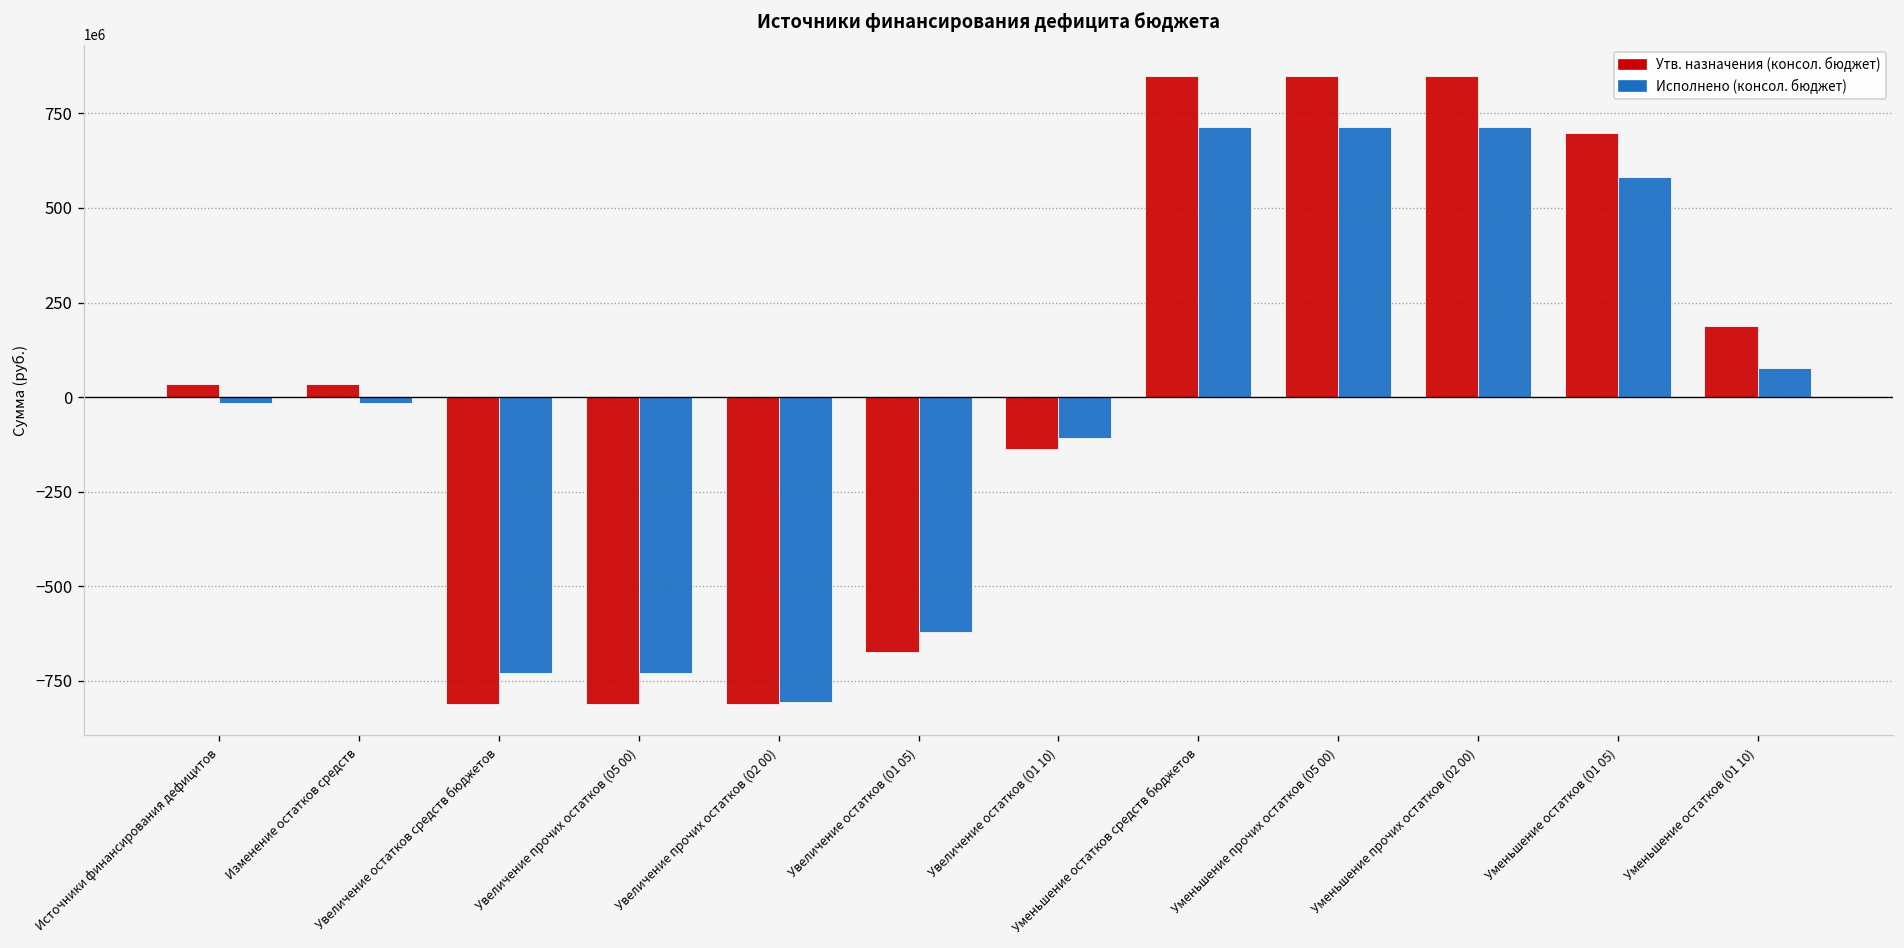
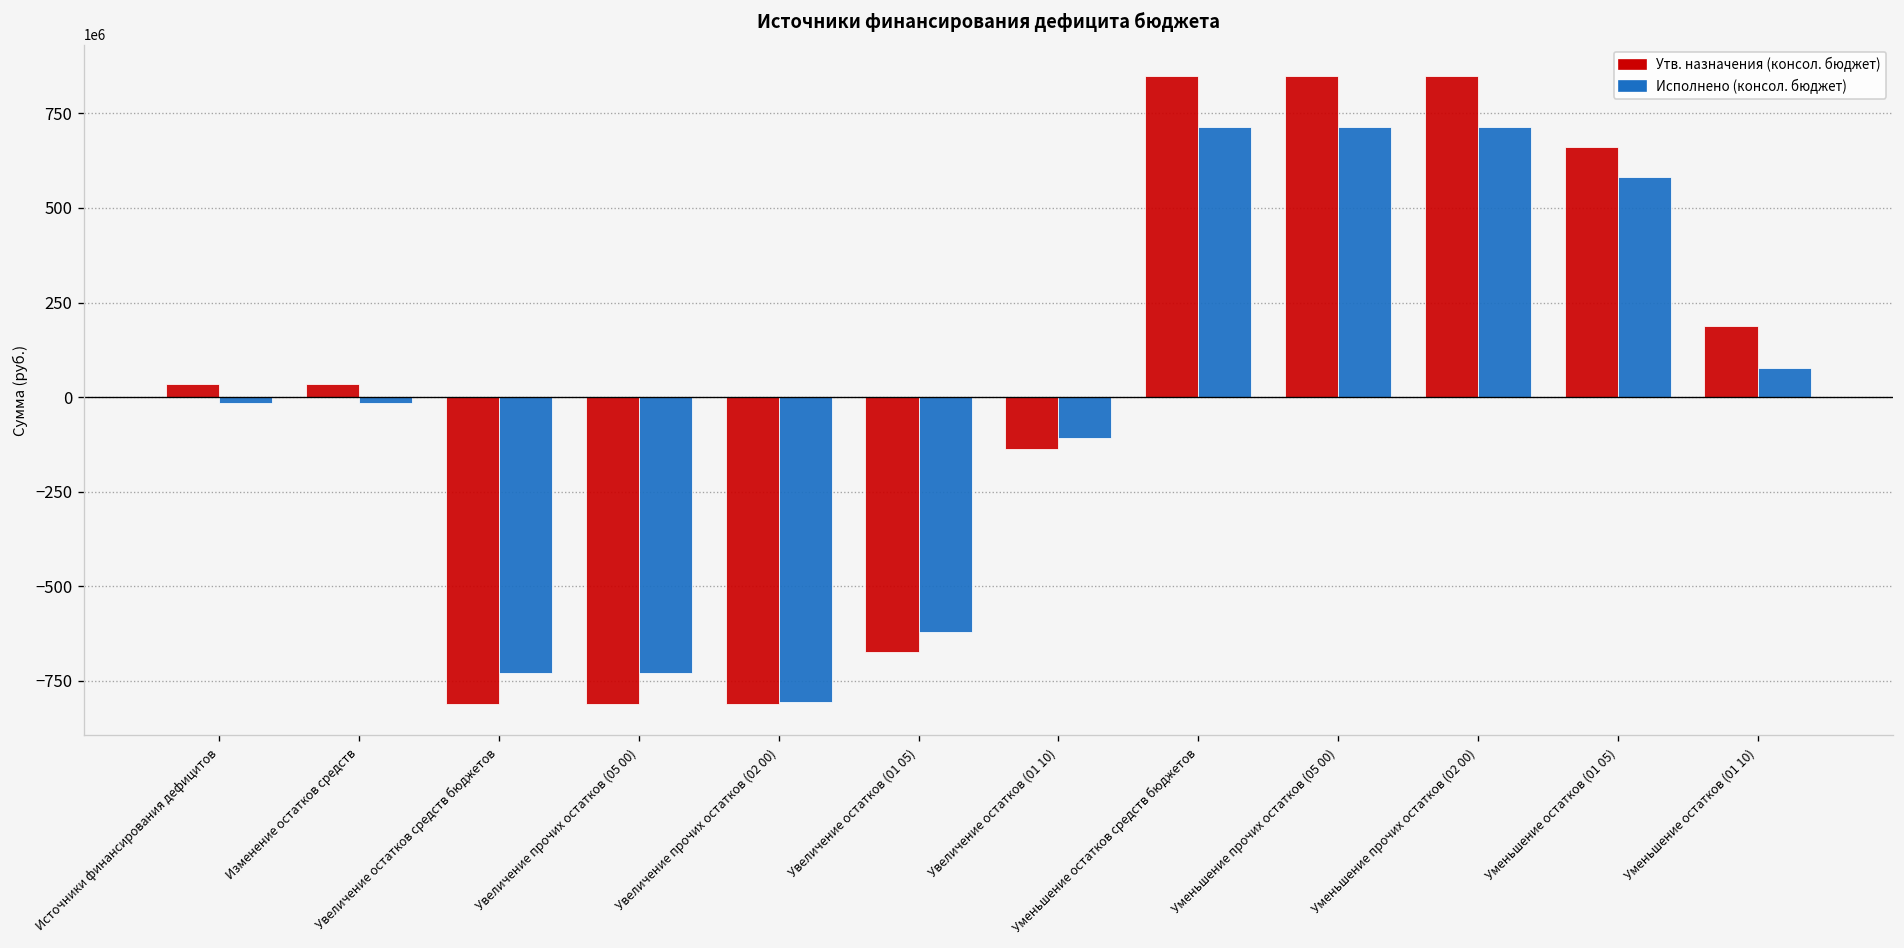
Утв. назначения (консол. бюджет), Уменьшение остатков (01 05): 700000000 -> 660000000
